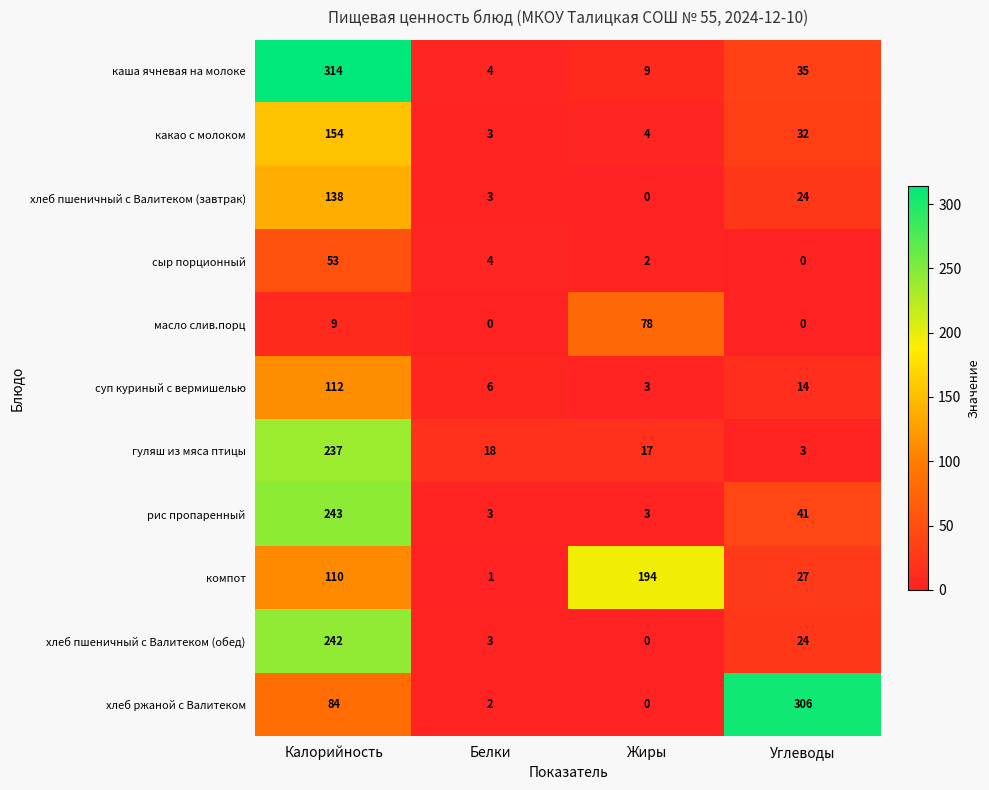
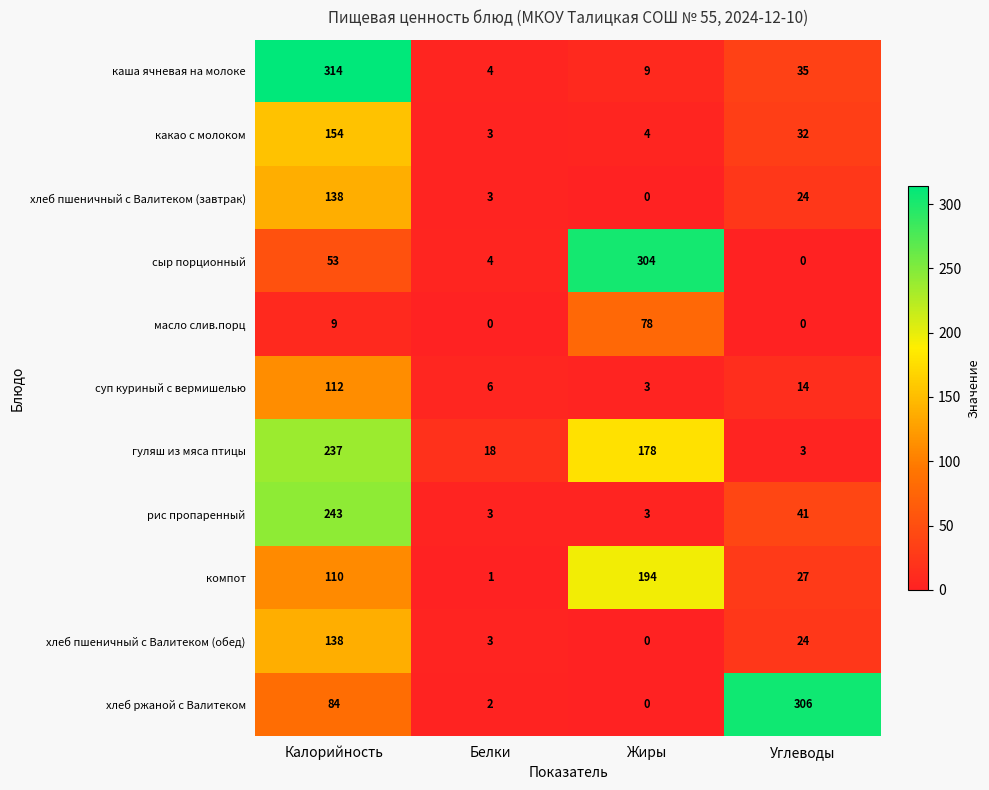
сыр порционный, Жиры: 2 -> 304
гуляш из мяса птицы, Жиры: 17 -> 178
хлеб пшеничный с Валитеком (обед), Калорийность: 242 -> 138
